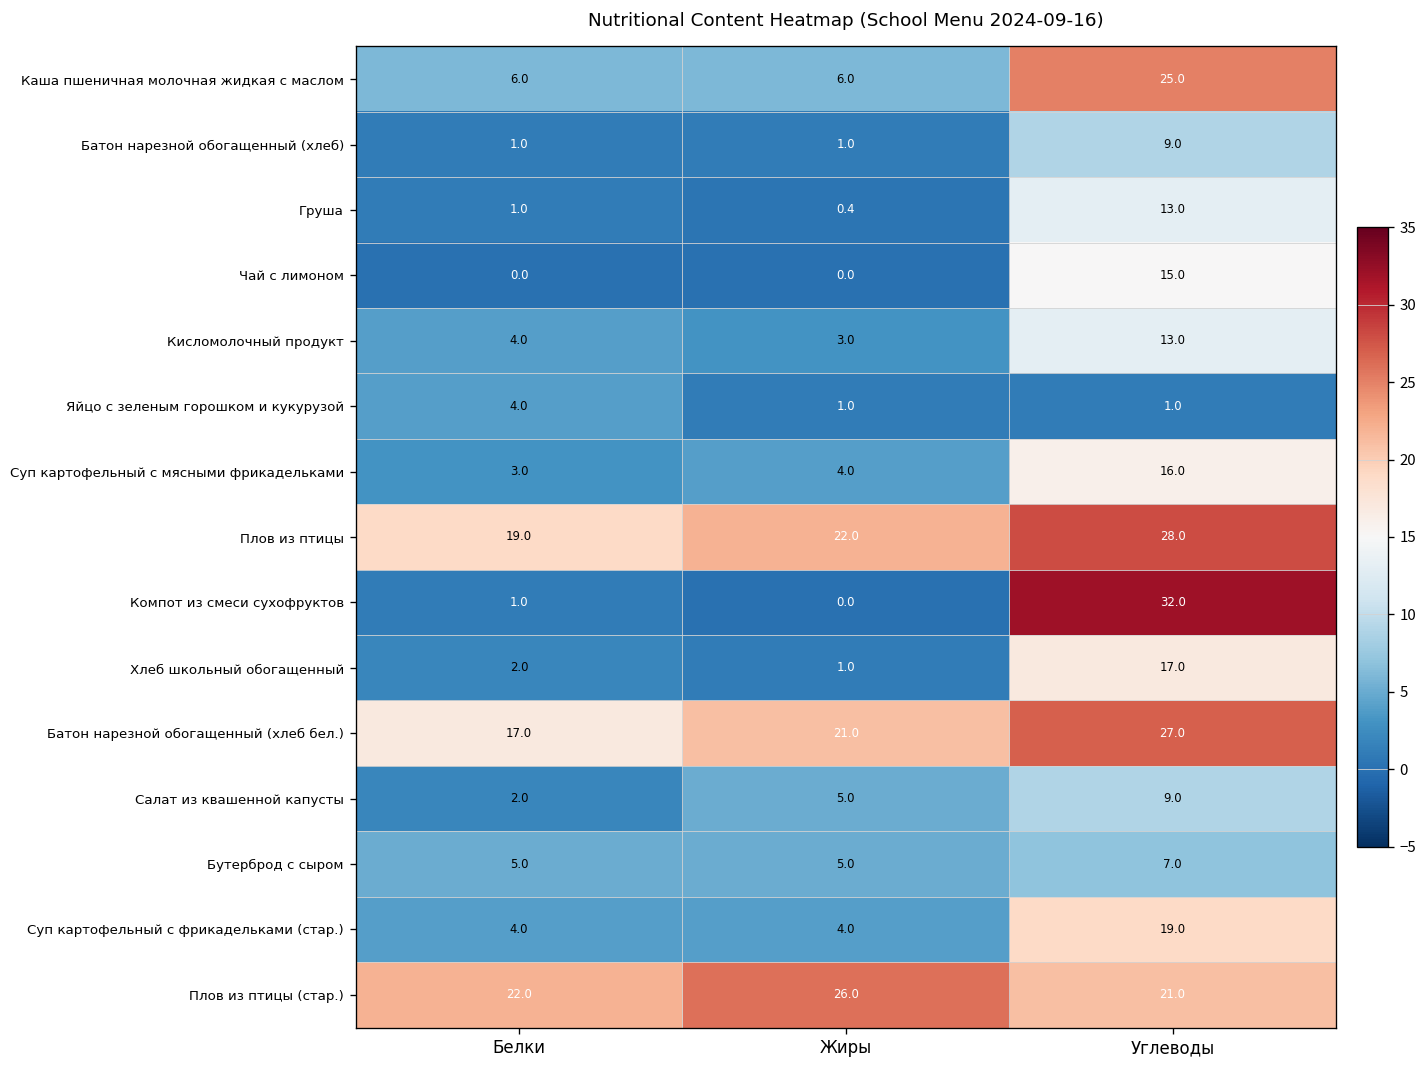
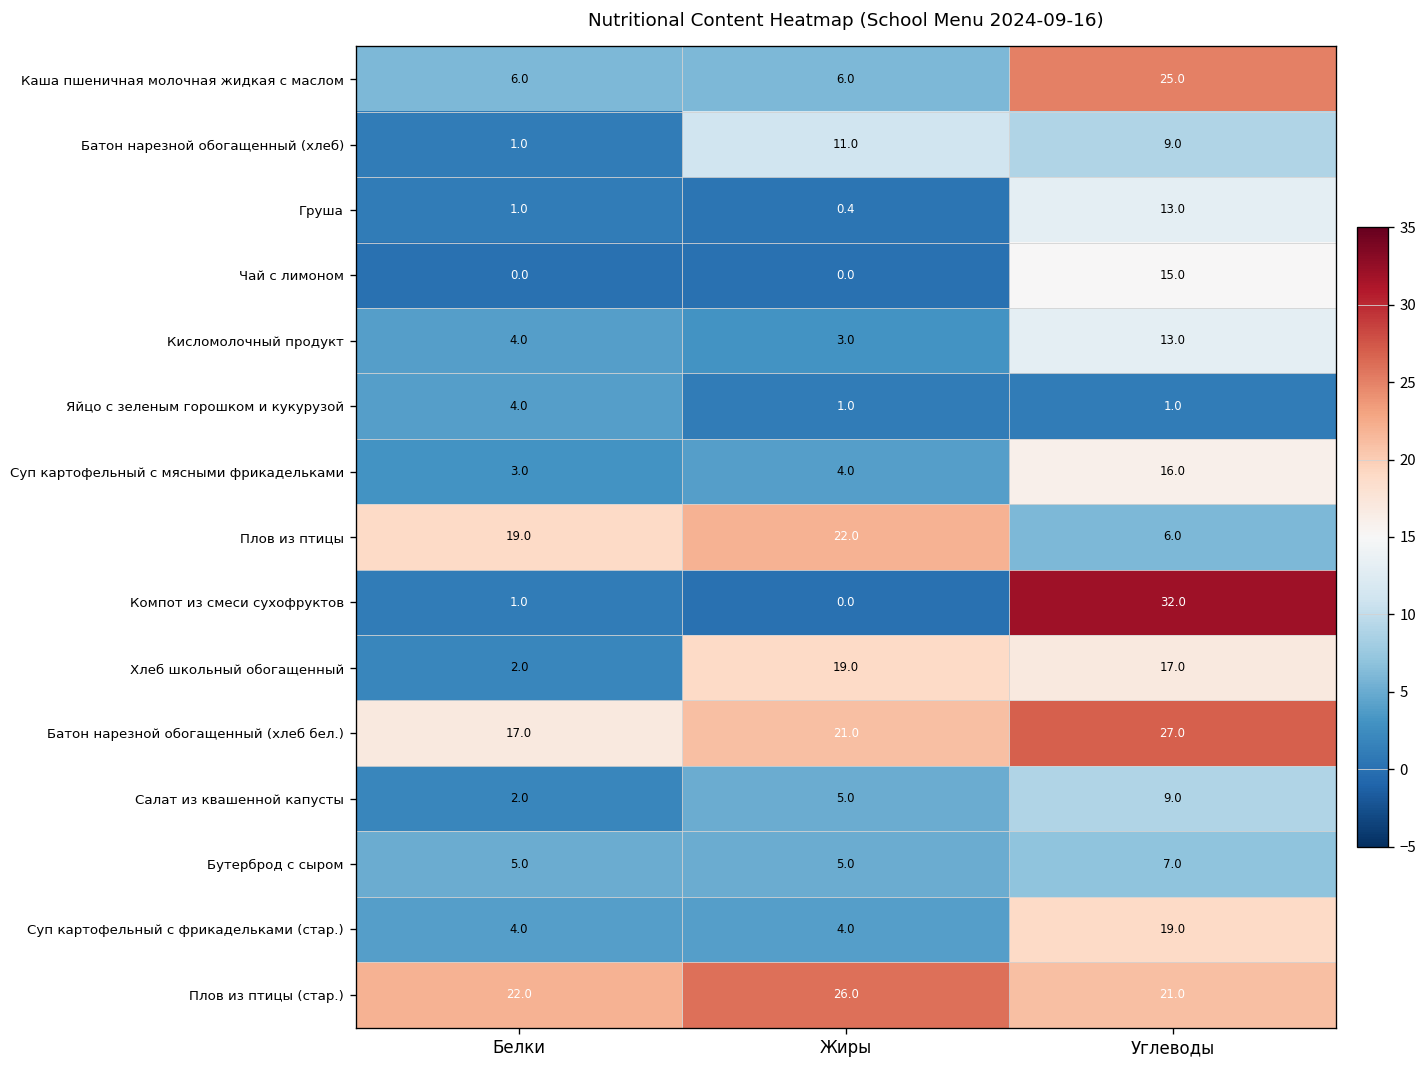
Батон нарезной обогащенный (хлеб), Жиры: 1.0 -> 11.0
Плов из птицы, Углеводы: 28.0 -> 6.0
Хлеб школьный обогащенный, Жиры: 1.0 -> 19.0
